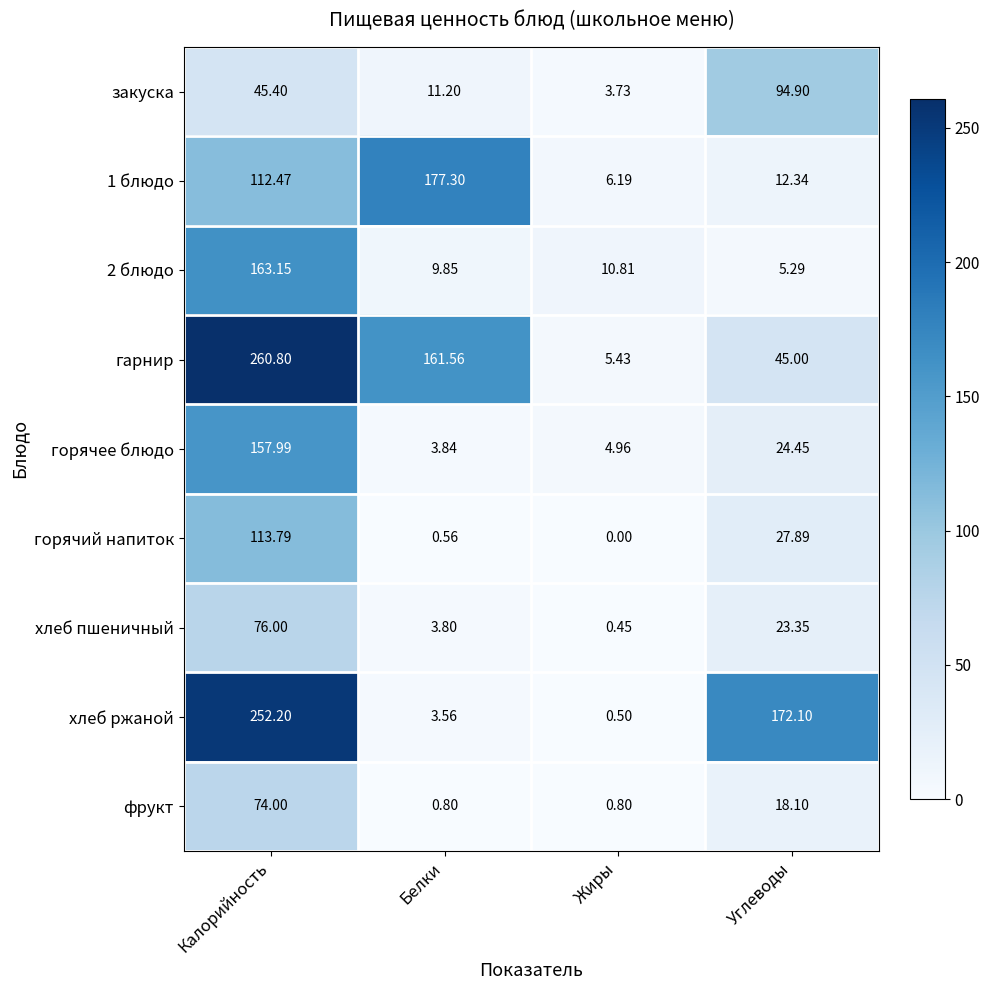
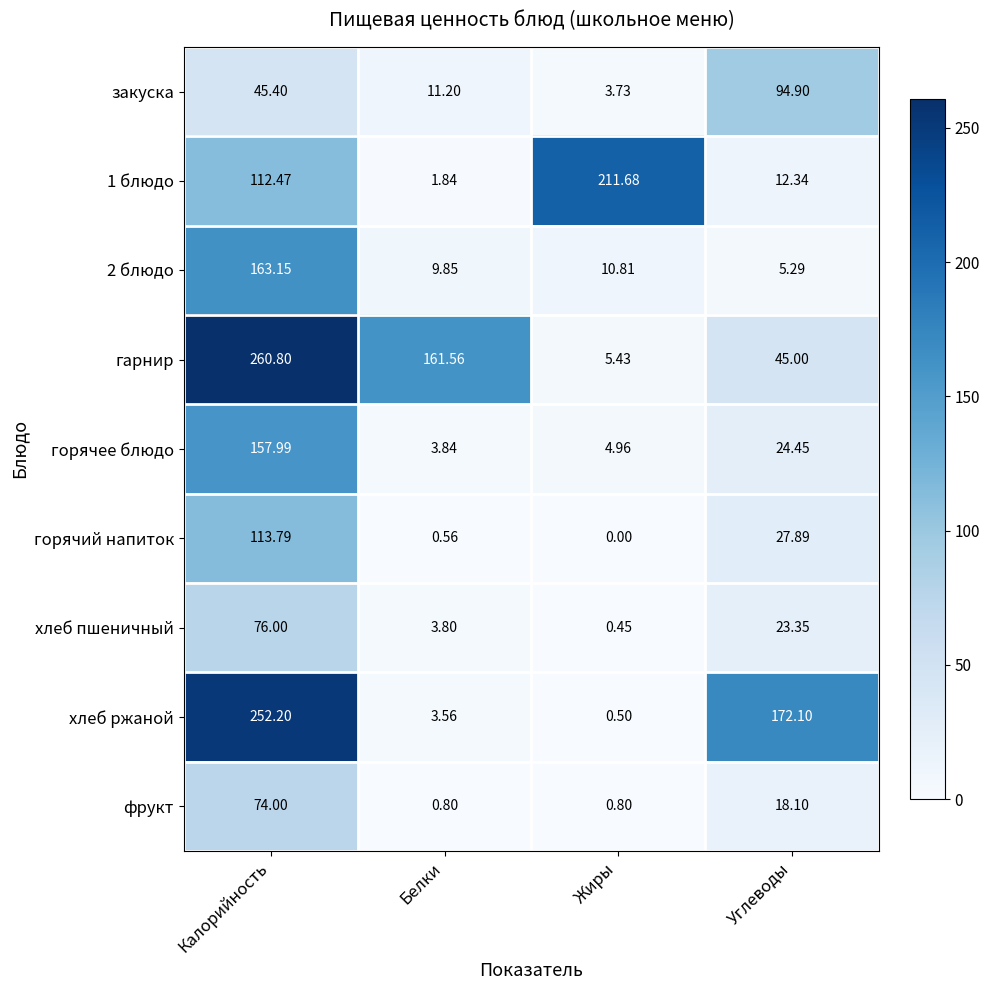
1 блюдо, Белки: 177.30 -> 1.84
1 блюдо, Жиры: 6.19 -> 211.68
